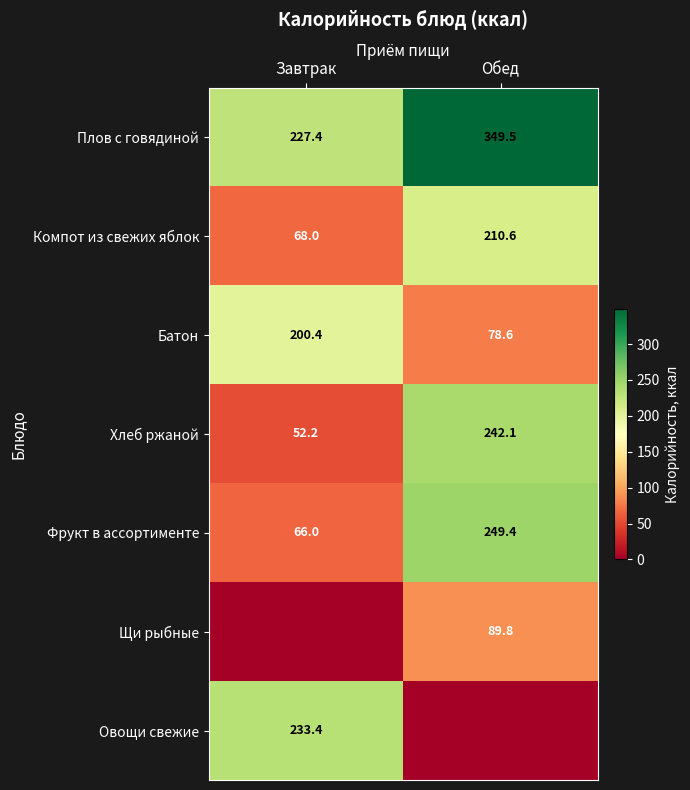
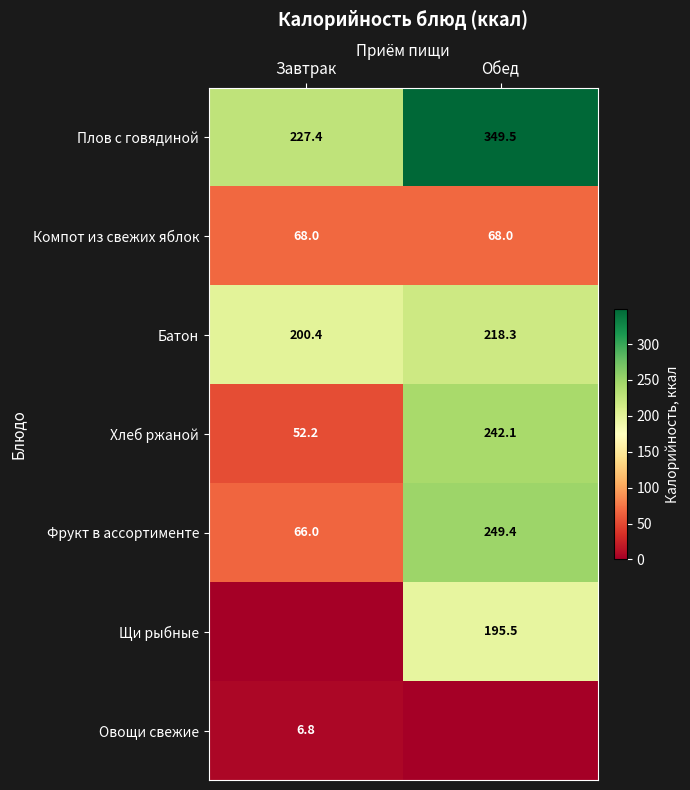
Компот из свежих яблок, Обед: 210.6 -> 68.0
Батон, Обед: 78.6 -> 218.3
Щи рыбные, Обед: 89.8 -> 195.5
Овощи свежие, Завтрак: 233.4 -> 6.8
